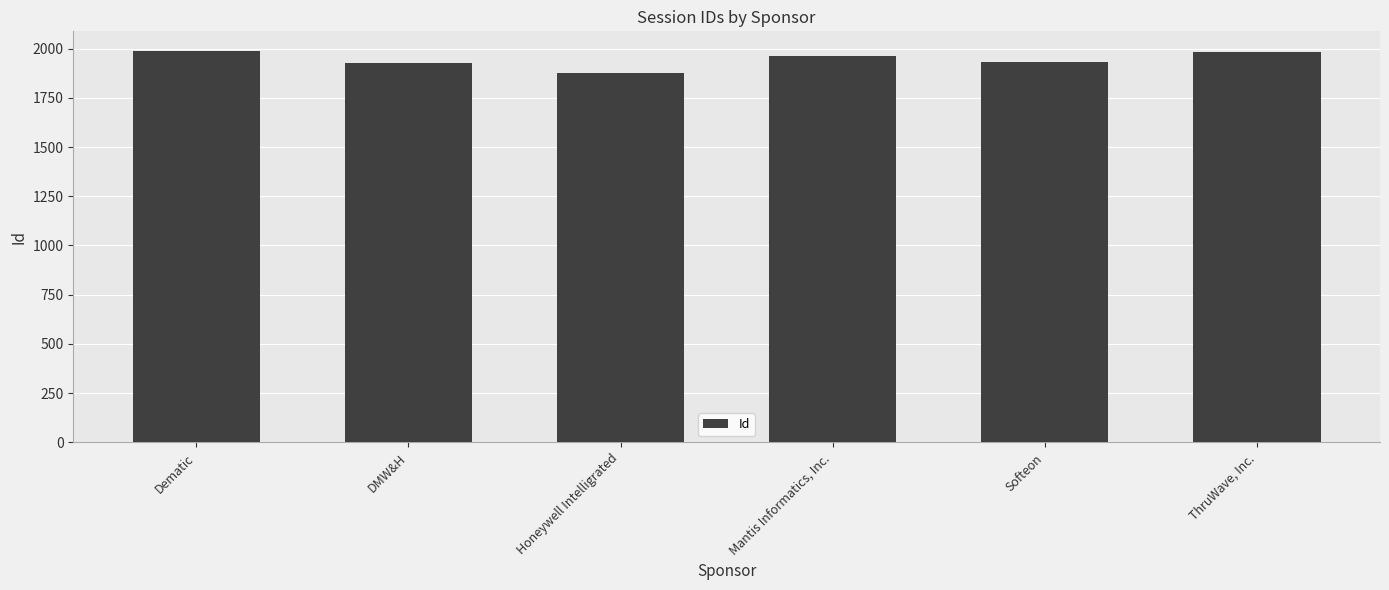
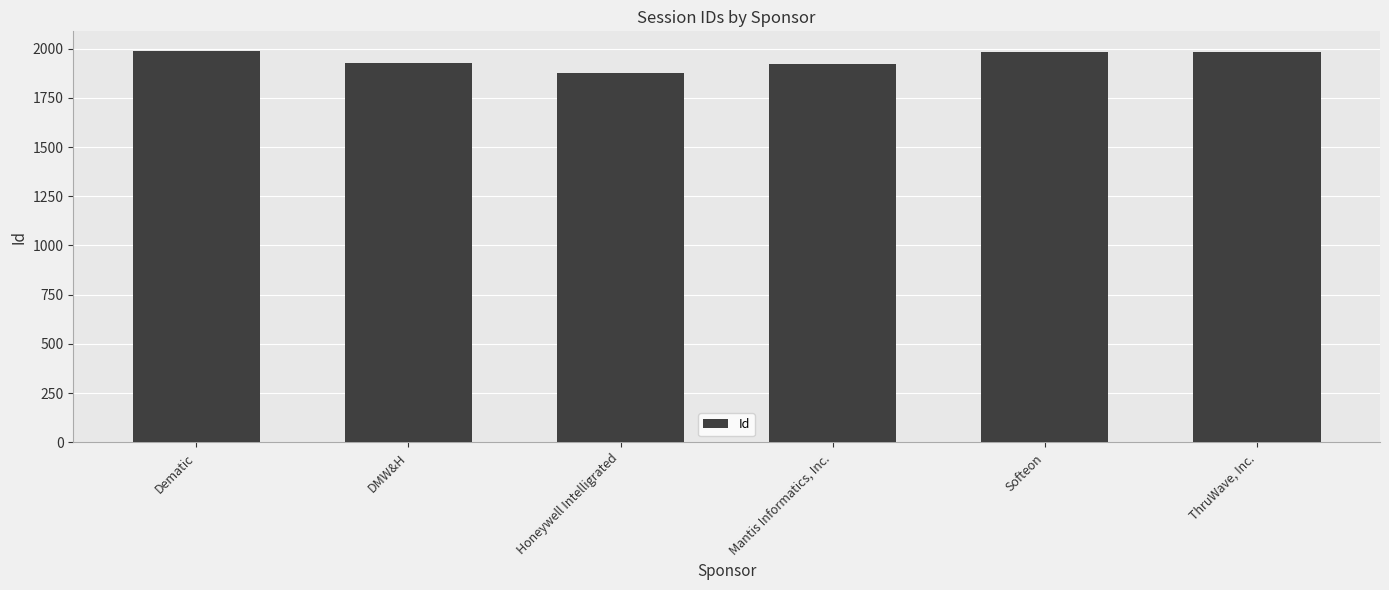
Mantis Informatics, Inc.: 1960 -> 1920
Softeon: 1930 -> 1980
